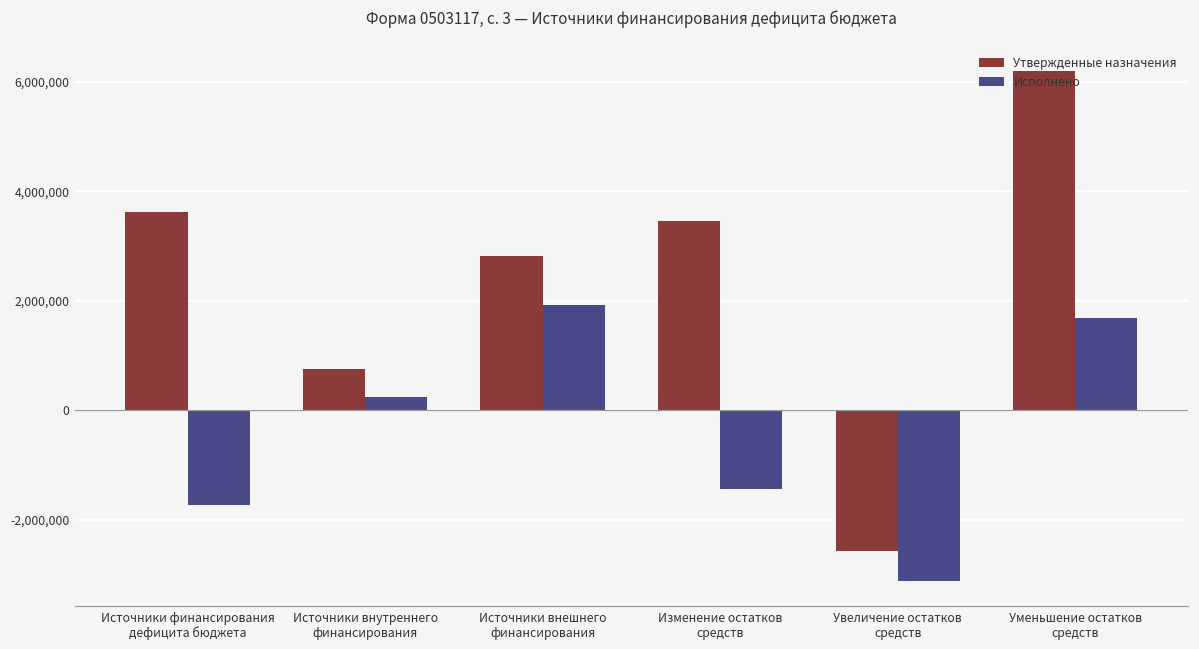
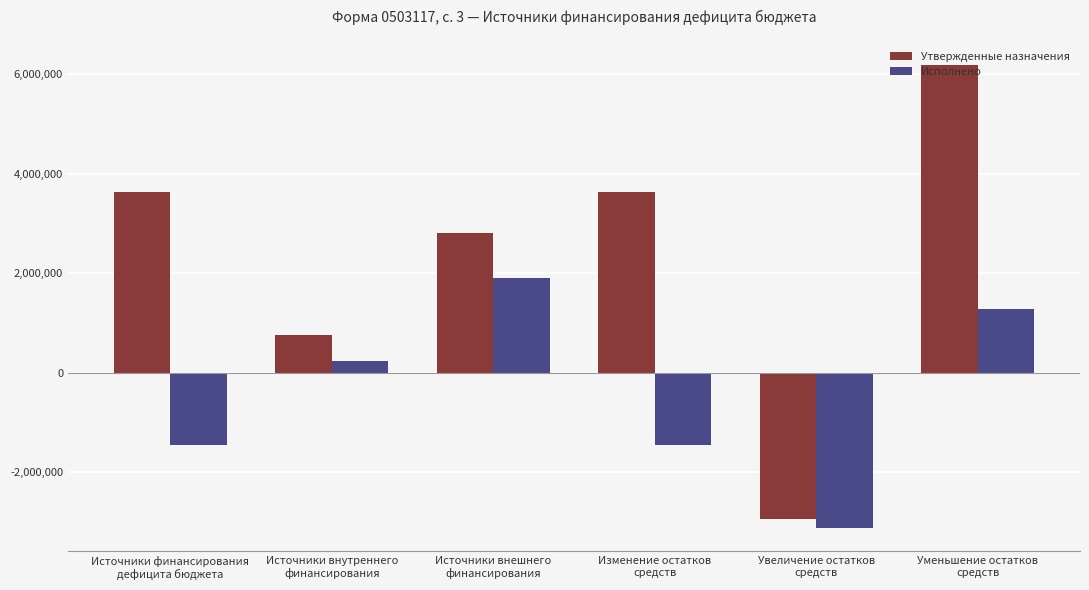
Исполнено, Источники финансирования дефицита бюджета: -1,700,000 -> -1,400,000
Утвержденные назначения, Изменение остатков средств: 3,500,000 -> 3,600,000
Утвержденные назначения, Увеличение остатков средств: -2,600,000 -> -2,900,000
Исполнено, Уменьшение остатков средств: 1,700,000 -> 1,300,000
